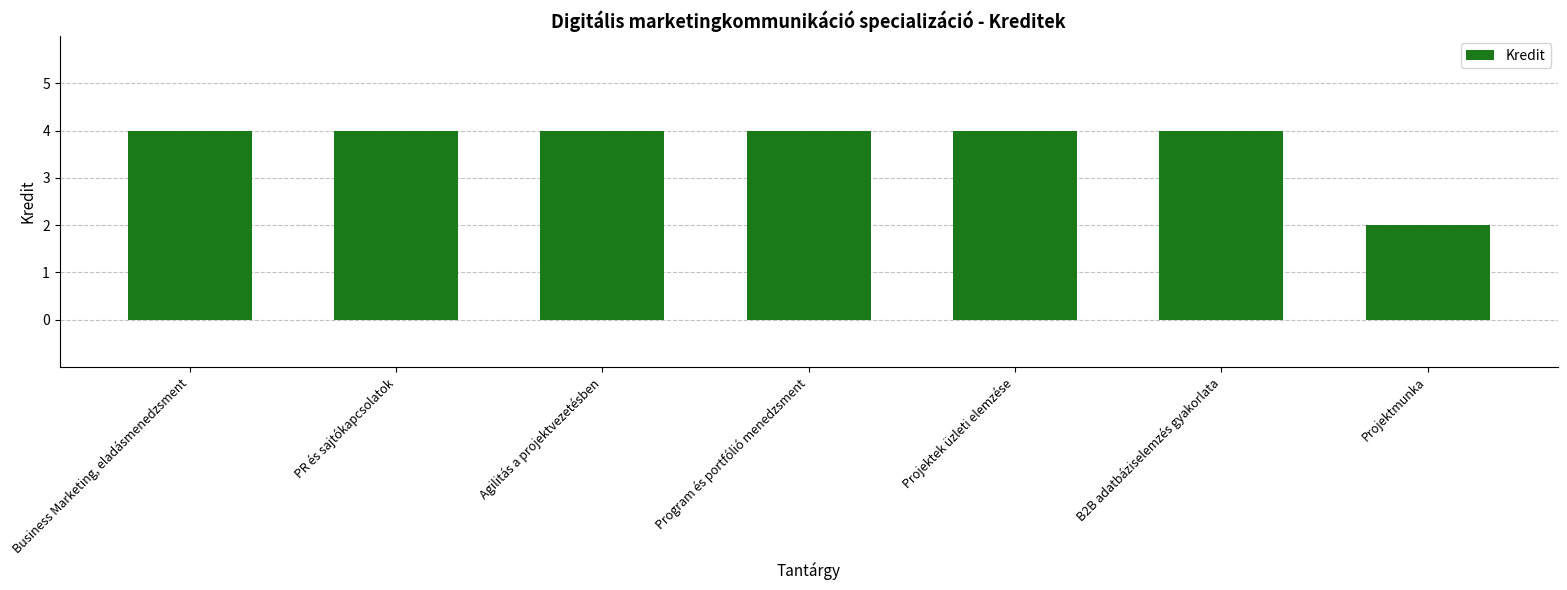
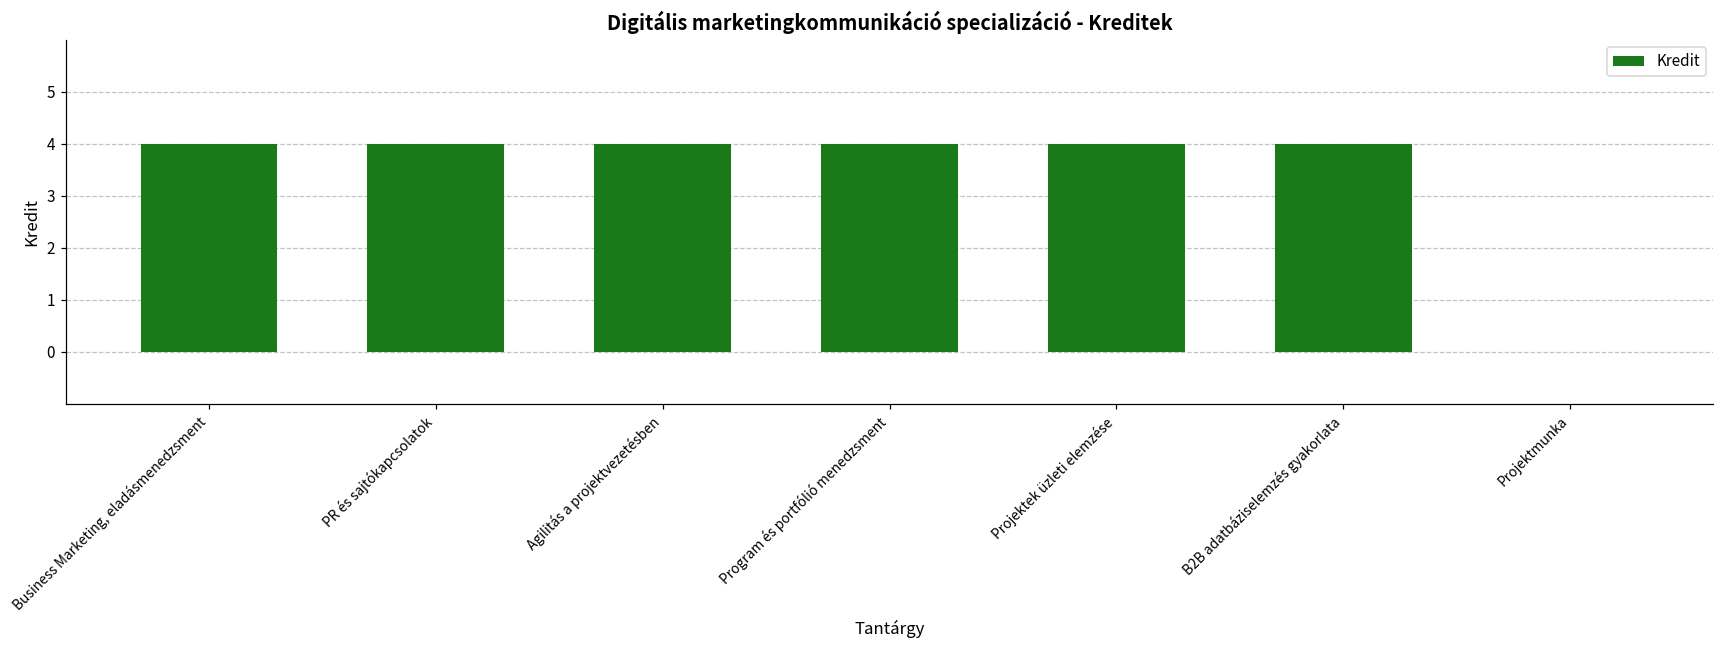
Projektmunka: 2 -> 0
